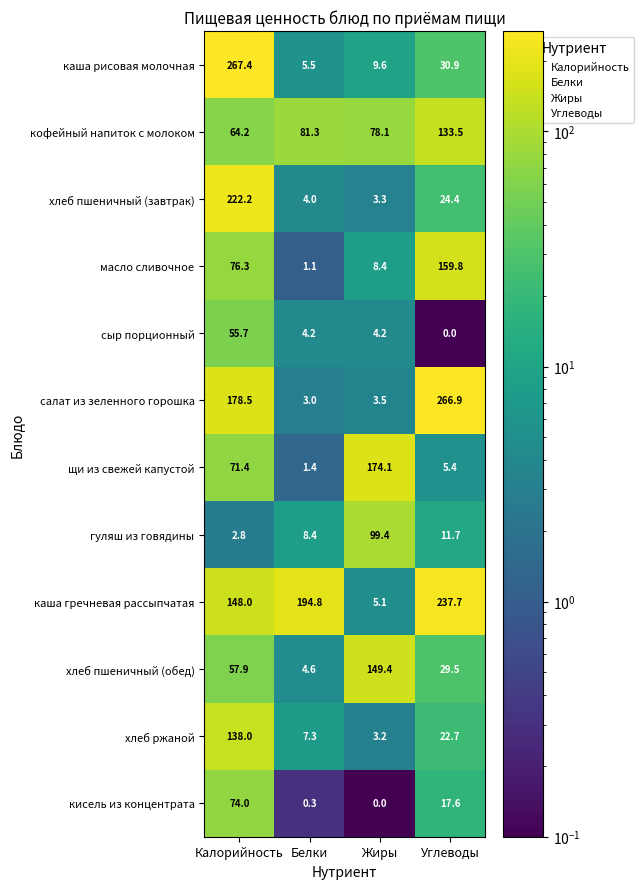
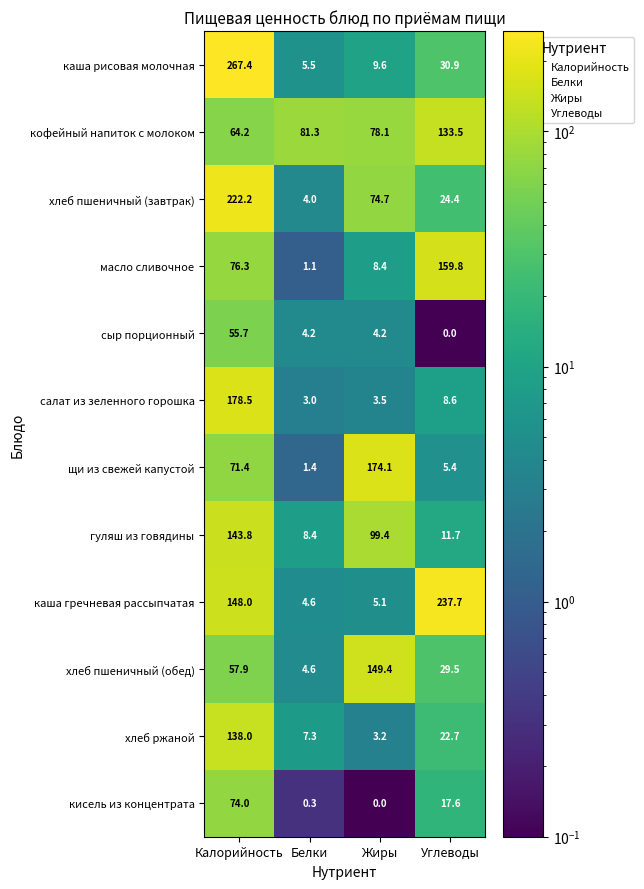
хлеб пшеничный (завтрак), Жиры: 3.3 -> 74.7
салат из зеленного горошка, Углеводы: 266.9 -> 8.6
гуляш из говядины, Калорийность: 2.8 -> 143.8
каша гречневая рассыпчатая, Белки: 194.8 -> 4.6
